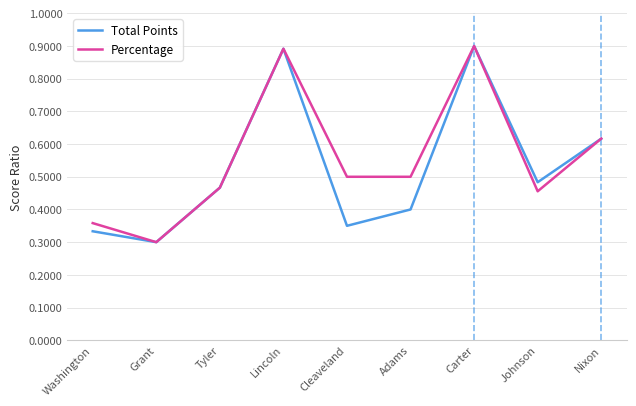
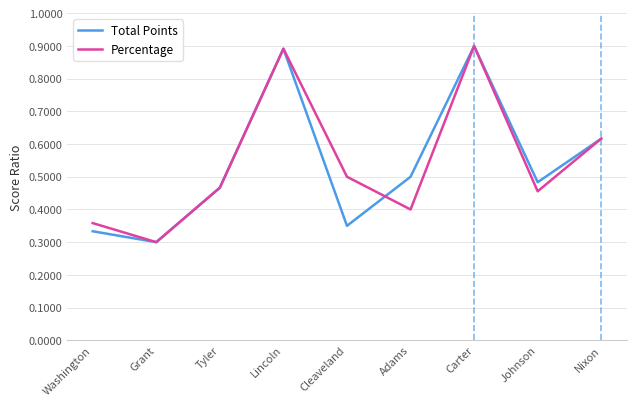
Total Points, Adams: 0.40 -> 0.50
Percentage, Adams: 0.5 -> 0.4
